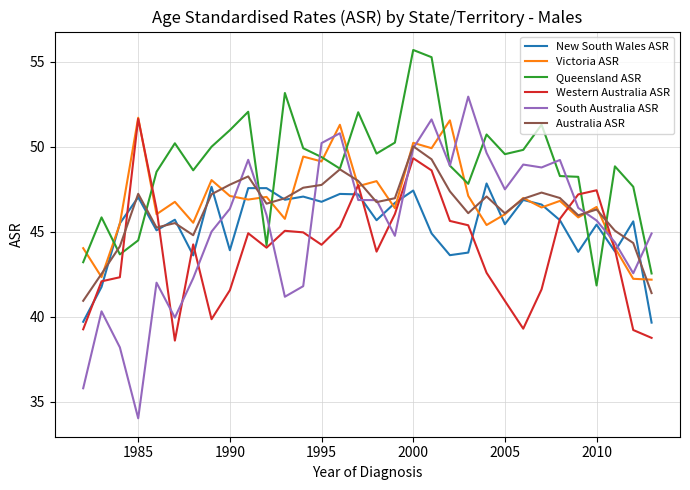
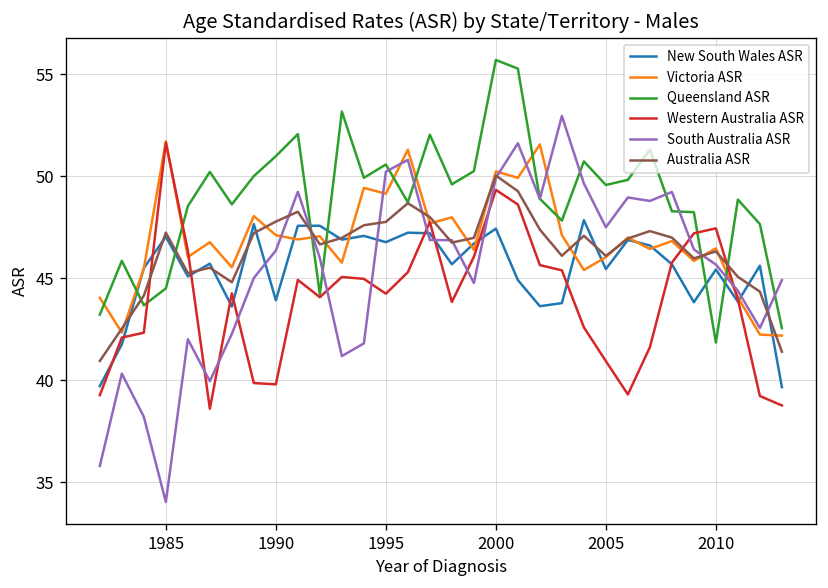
Western Australia ASR, 1990: 41.6 -> 39.8
Queensland ASR, 1995: 49.4 -> 50.6
